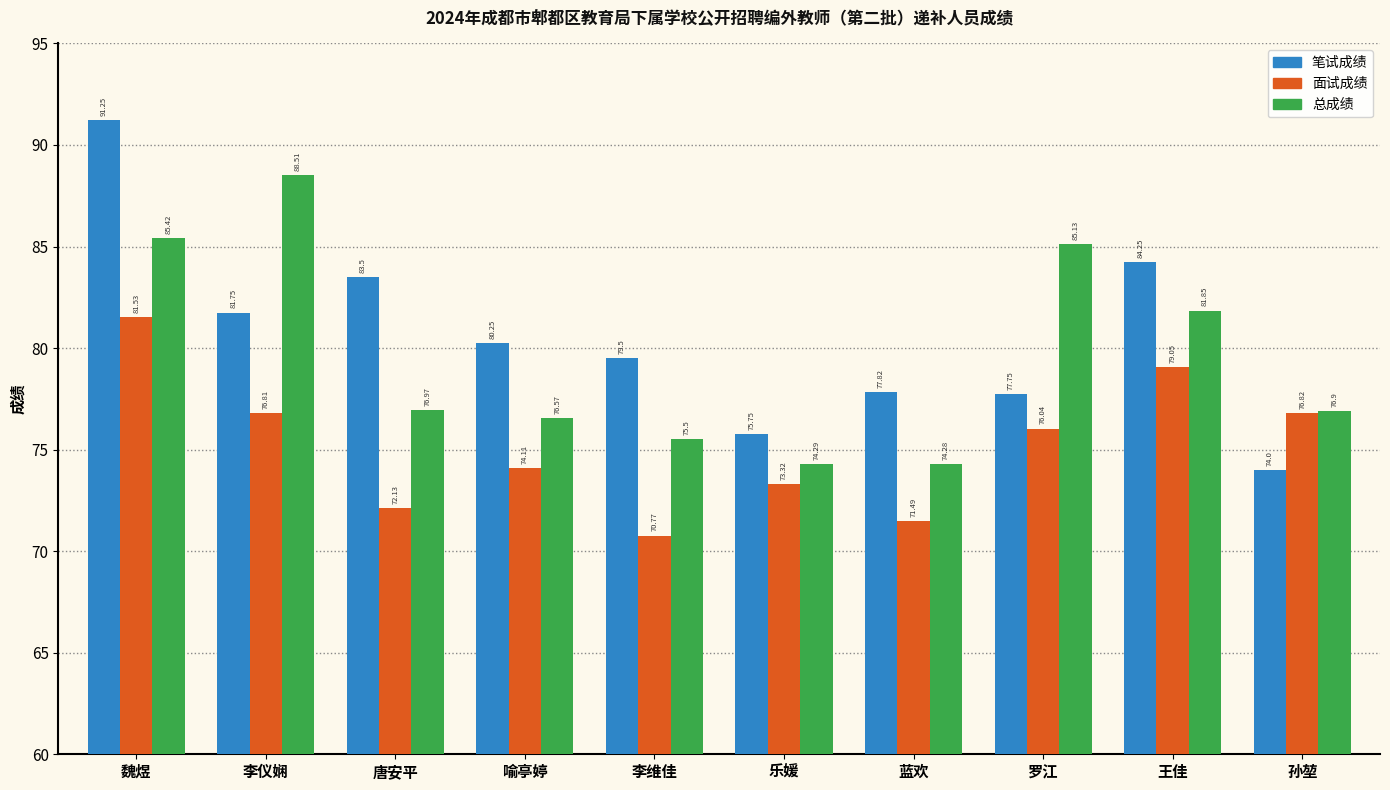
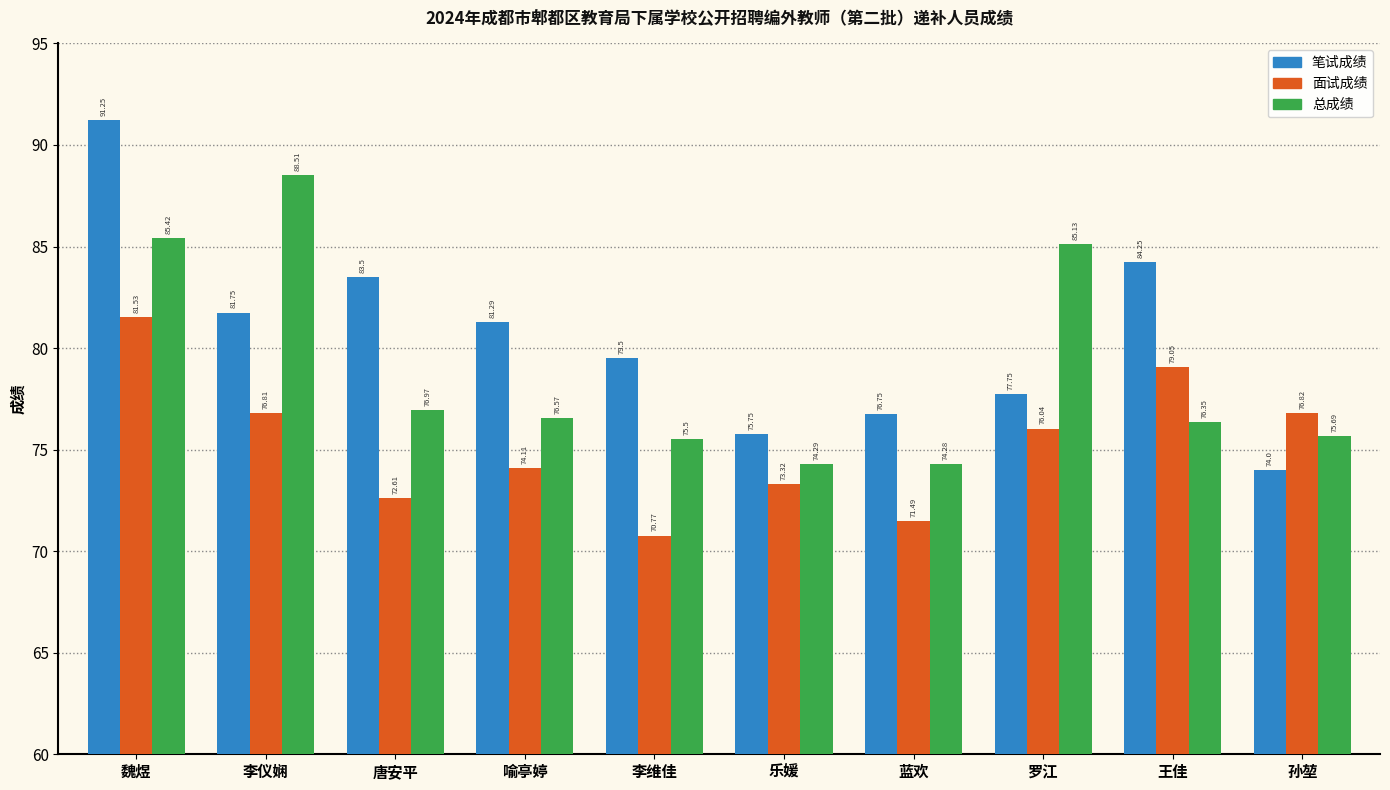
面试成绩, 唐安平: 72.13 -> 72.61
笔试成绩, 喻亭婷: 80.25 -> 81.29
笔试成绩, 蓝欢: 77.82 -> 76.75
总成绩, 王佳: 81.85 -> 76.35
总成绩, 孙堃: 76.9 -> 75.69
